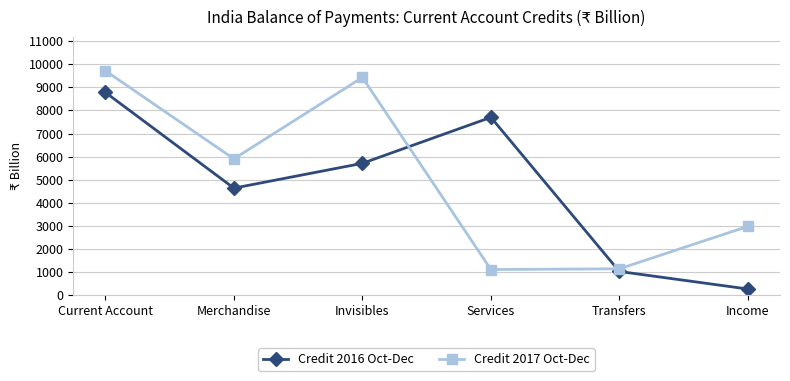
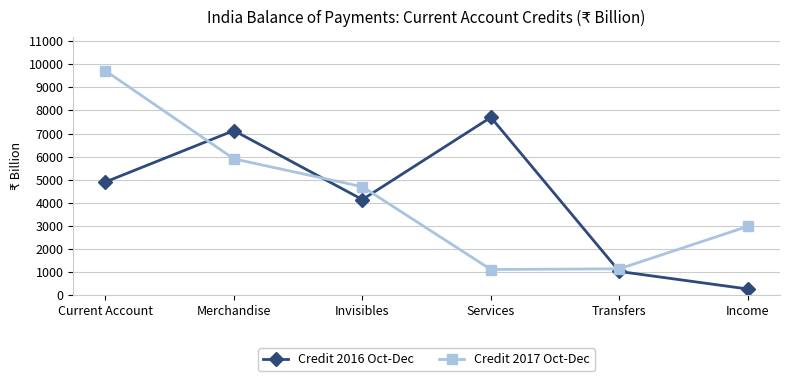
Credit 2016 Oct-Dec, Current Account: 8800 -> 4900
Credit 2016 Oct-Dec, Merchandise: 4600 -> 7100
Credit 2016 Oct-Dec, Invisibles: 5700 -> 4100
Credit 2017 Oct-Dec, Invisibles: 9400 -> 4700
